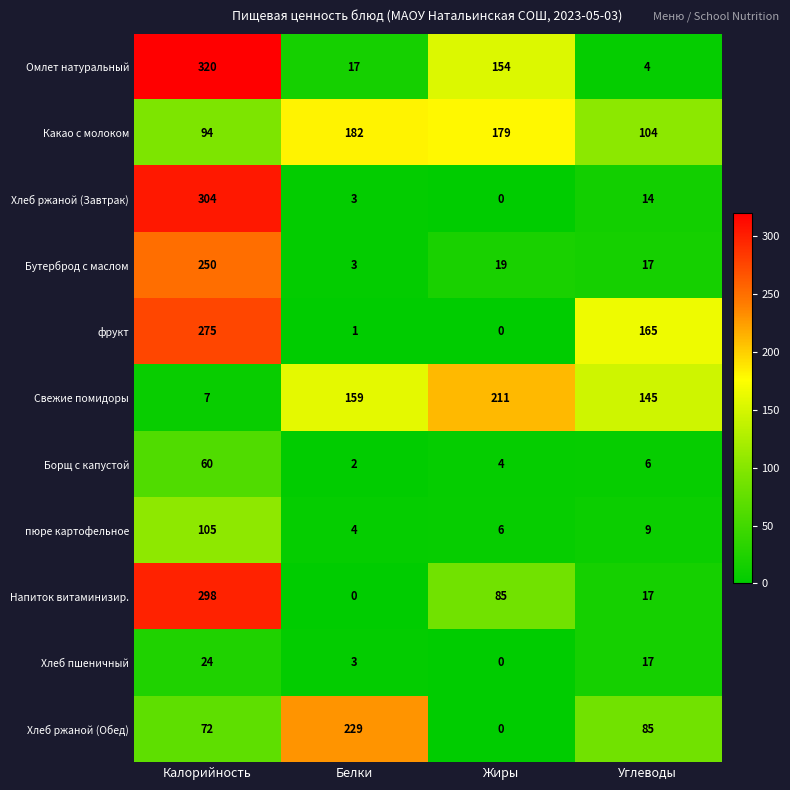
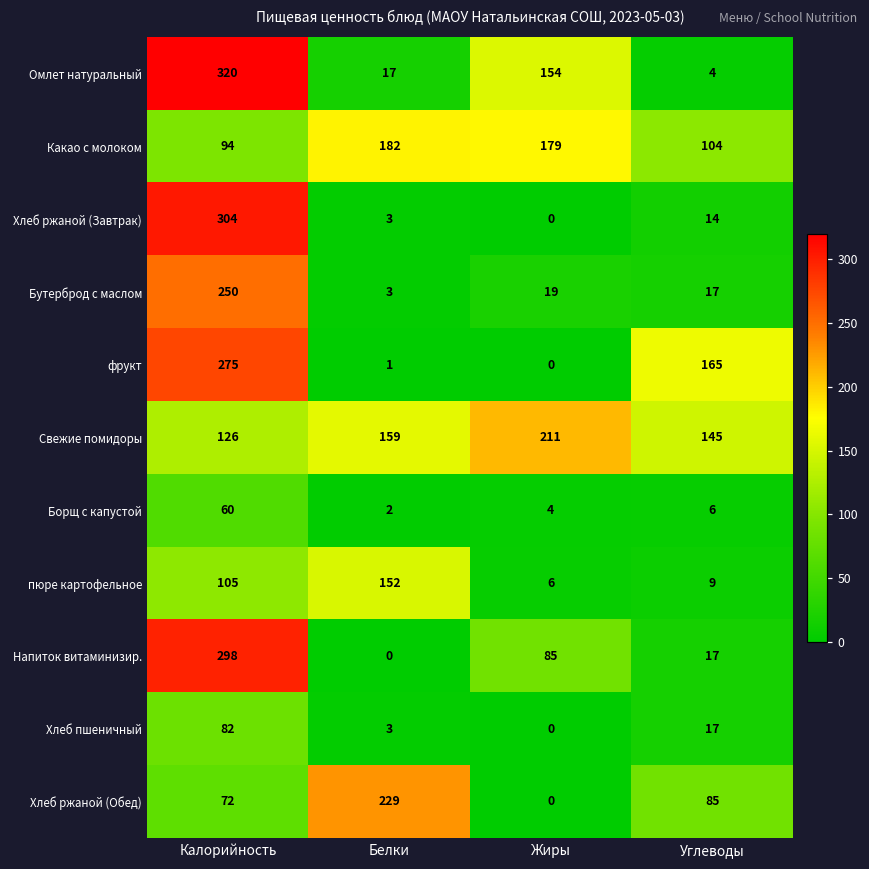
Свежие помидоры, Калорийность: 7 -> 126
пюре картофельное, Белки: 4 -> 152
Хлеб пшеничный, Калорийность: 24 -> 82
